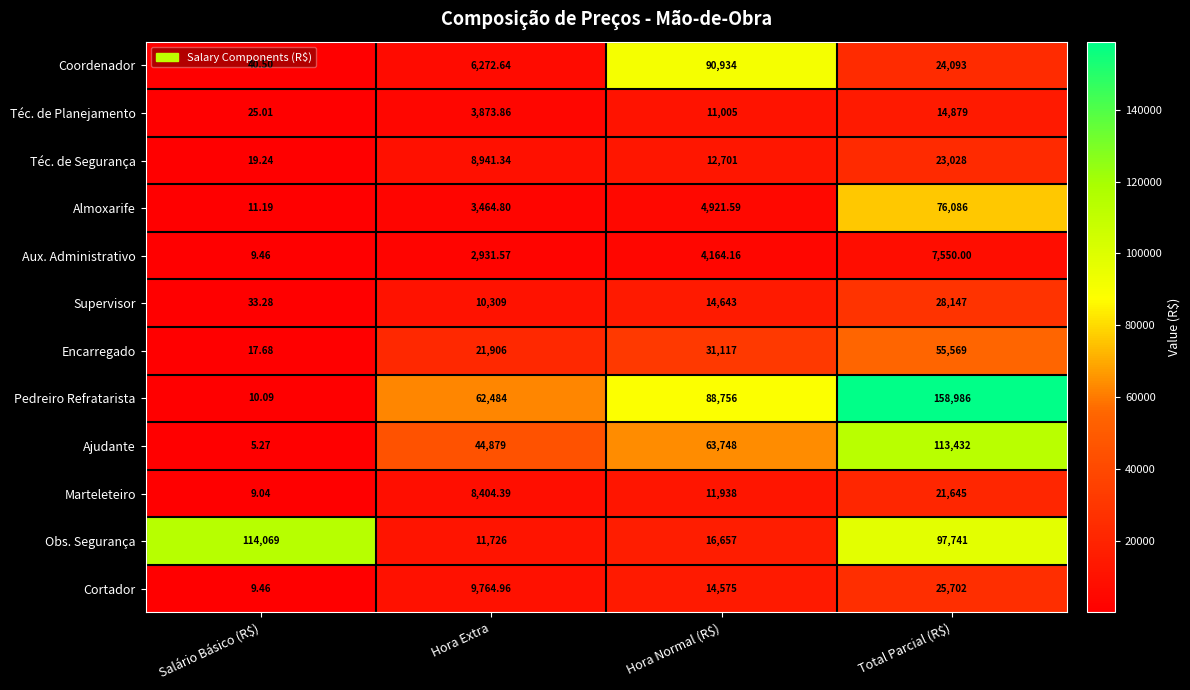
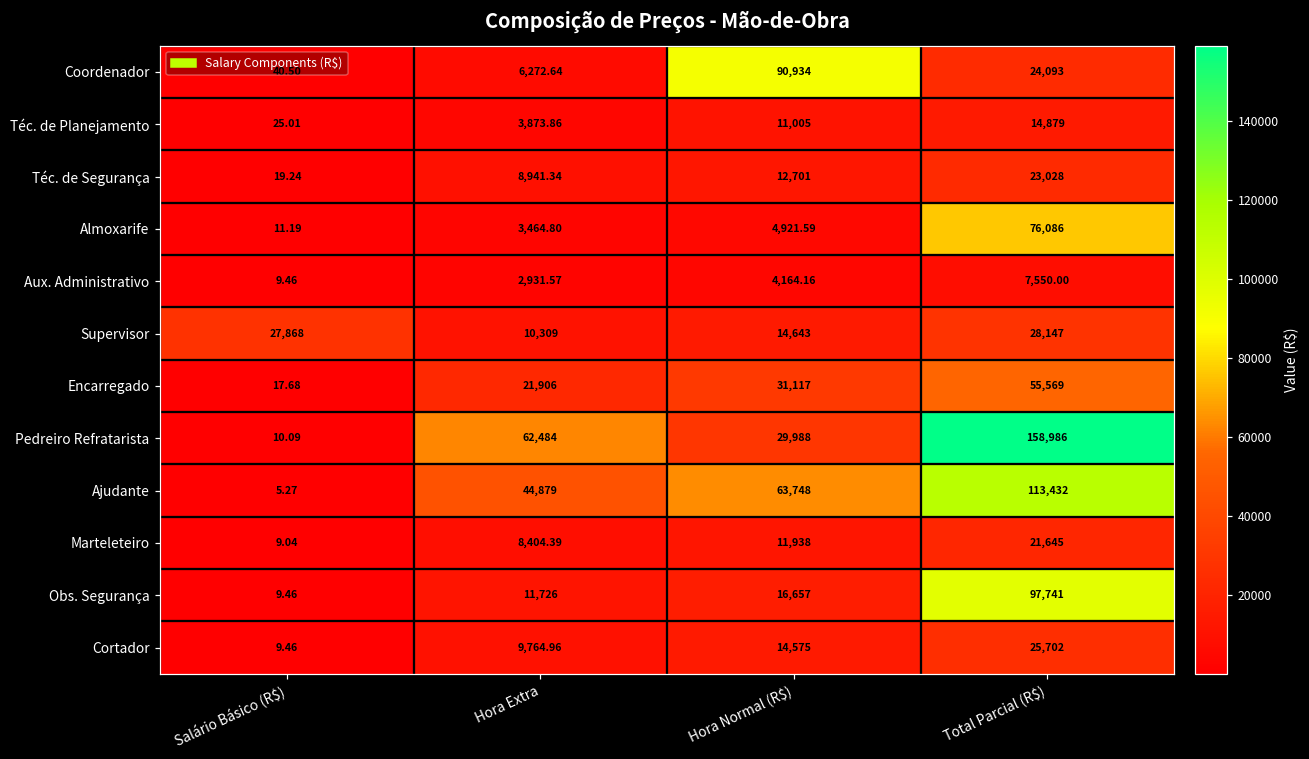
Supervisor, Salário Básico (R$): 33.28 -> 27,868
Pedreiro Refratarista, Hora Normal (R$): 88,756 -> 29,988
Obs. Segurança, Salário Básico (R$): 114,069 -> 9.46
